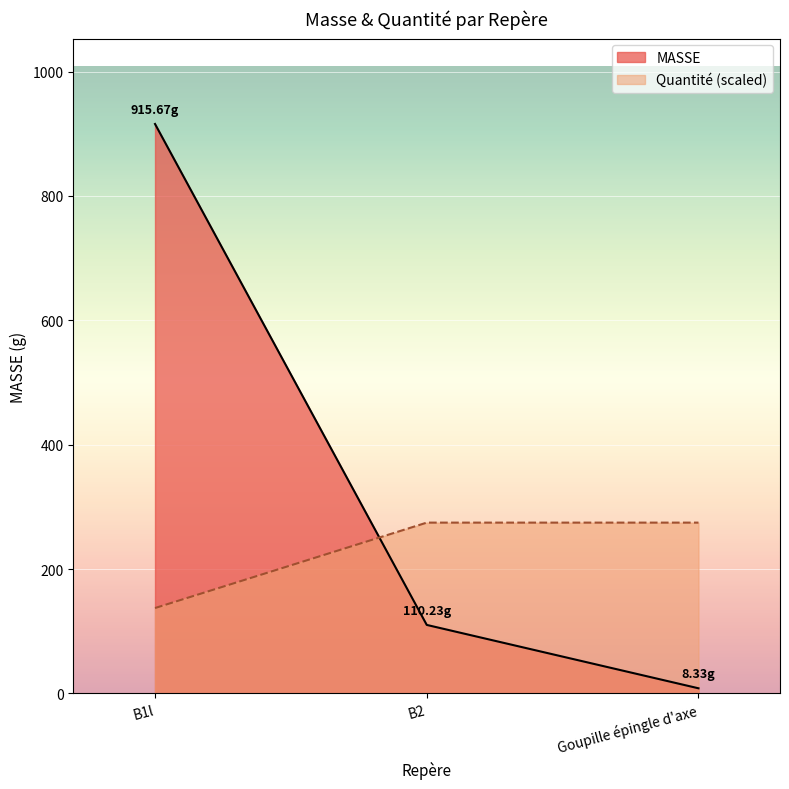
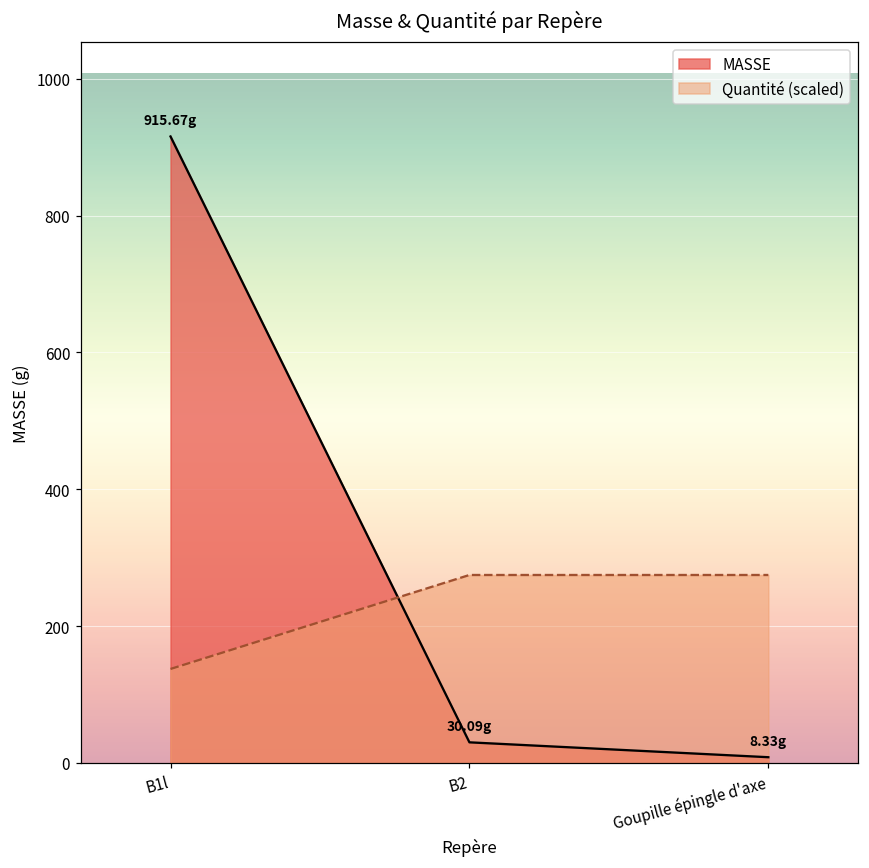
MASSE, B2: 110.23g -> 30.09g
